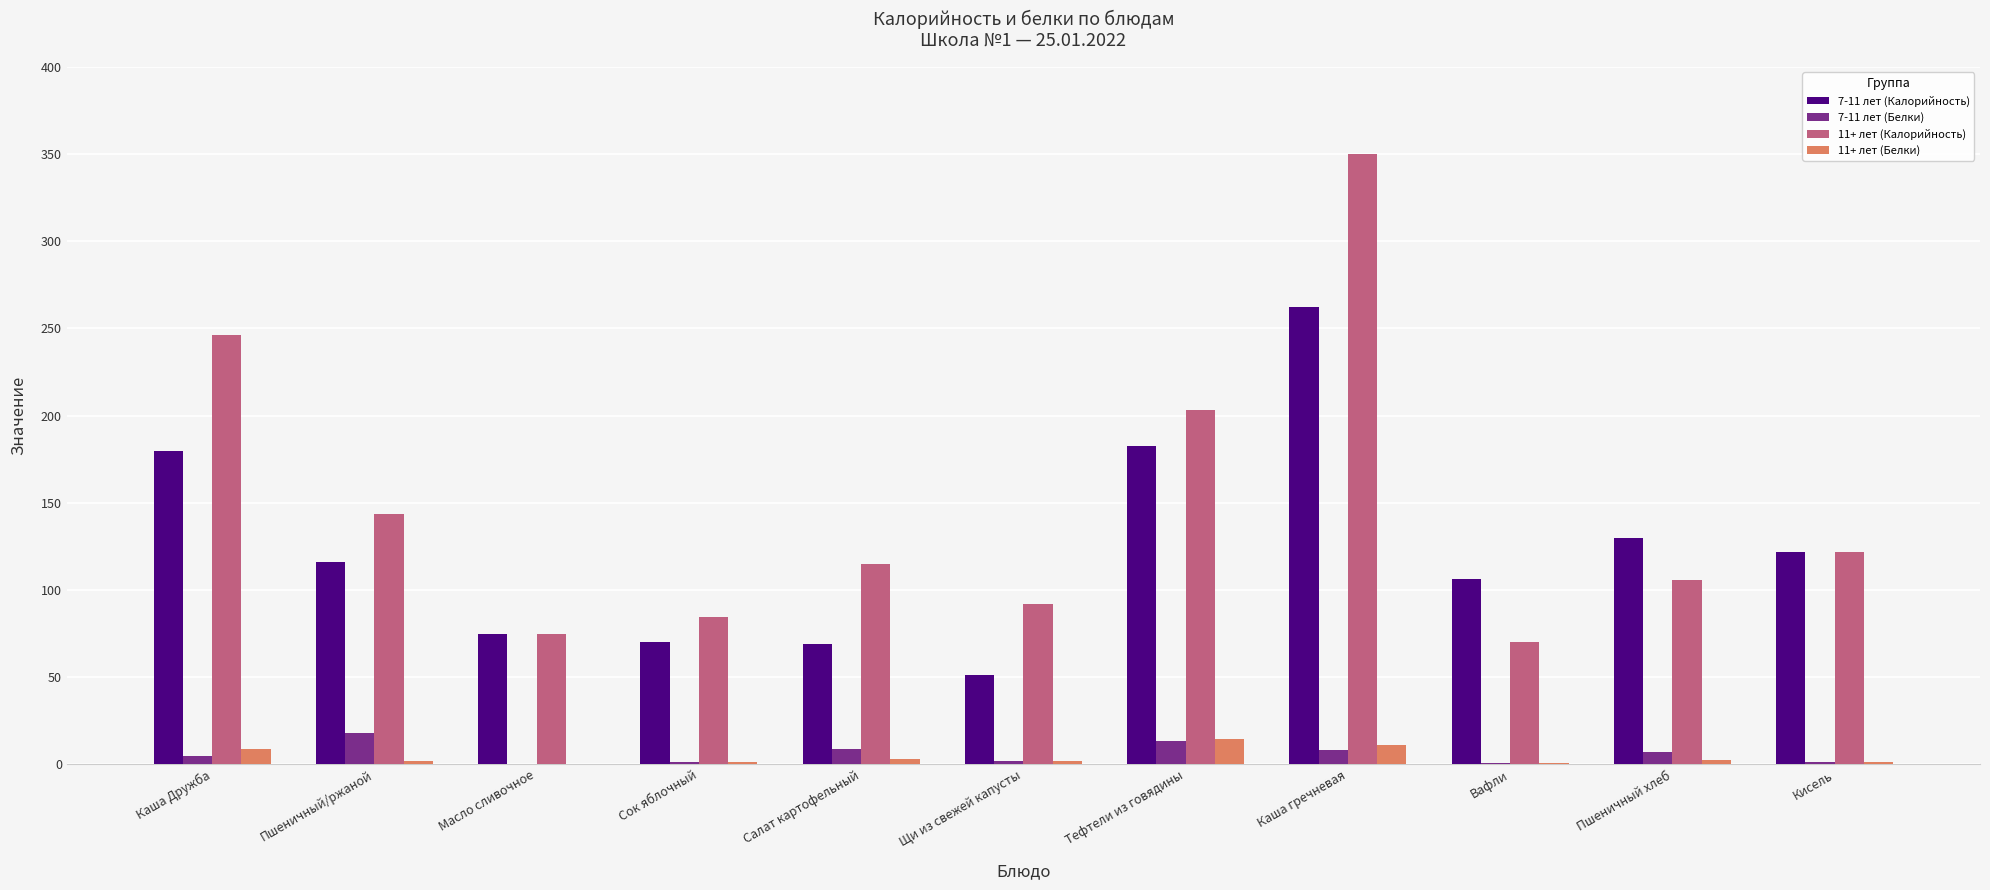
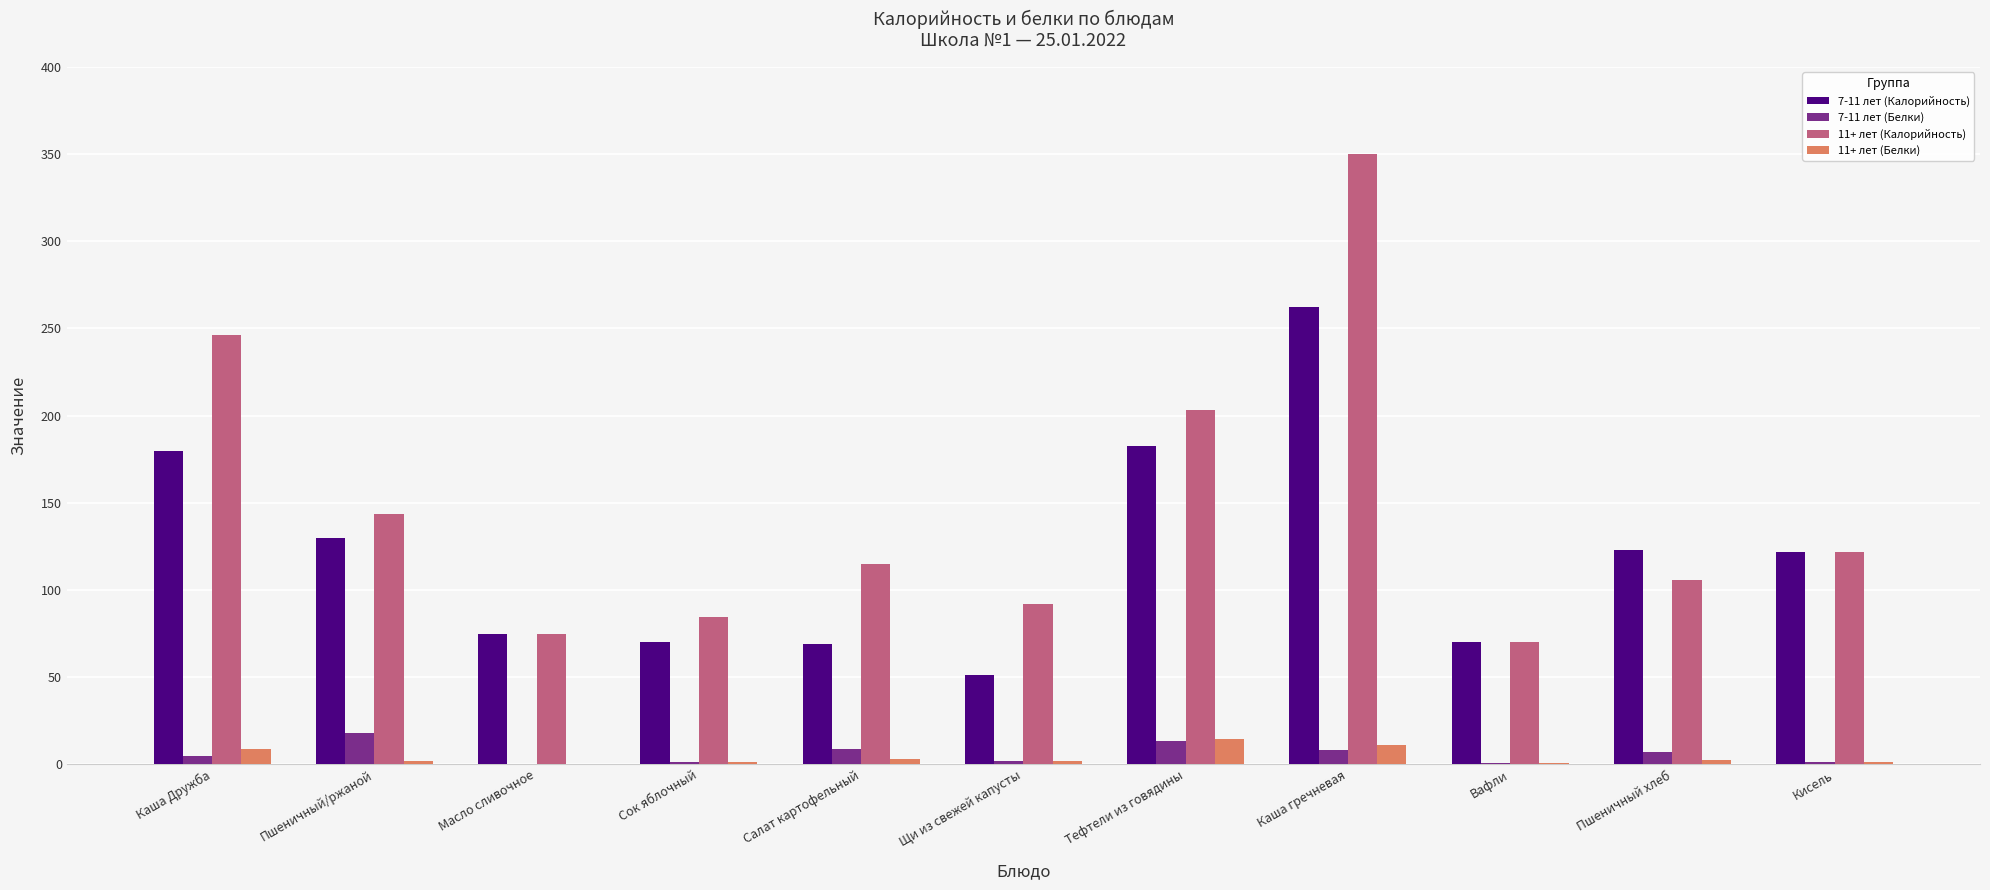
7-11 лет (Калорийность), Пшеничный/ржаной: 116 -> 130
7-11 лет (Калорийность), Вафли: 107 -> 70
7-11 лет (Калорийность), Пшеничный хлеб: 130 -> 123
